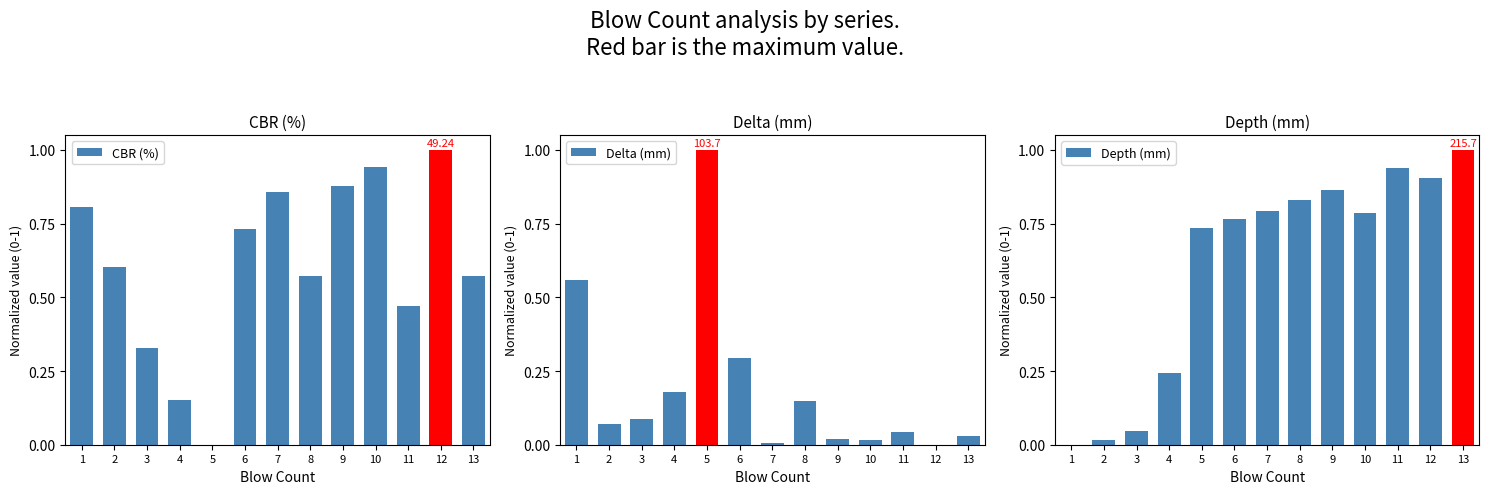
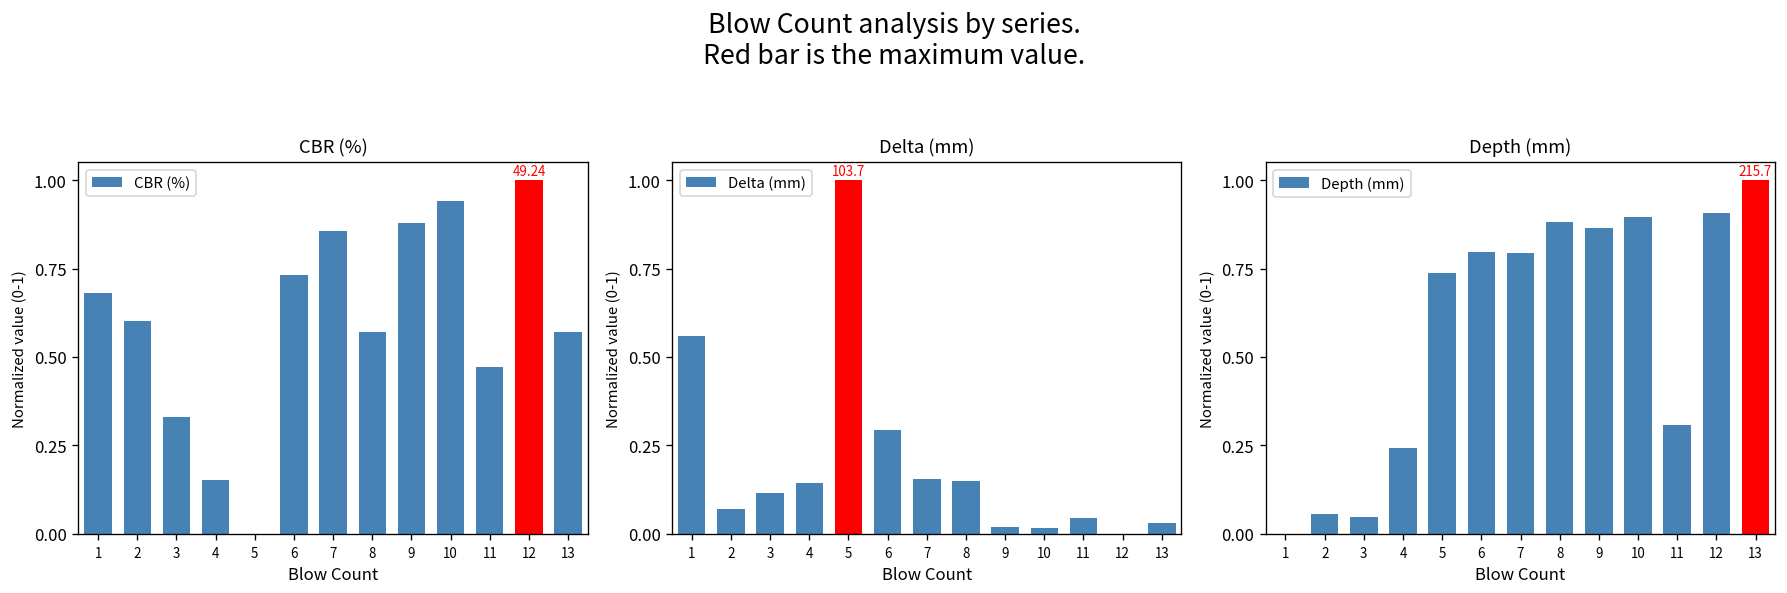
CBR (%), 1: 0.81 -> 0.68
Delta (mm), 3: 0.09 -> 0.12
Delta (mm), 4: 0.18 -> 0.14
Delta (mm), 7: 0.01 -> 0.15
Depth (mm), 2: 0.02 -> 0.06
Depth (mm), 6: 0.77 -> 0.80
Depth (mm), 8: 0.83 -> 0.88
Depth (mm), 10: 0.79 -> 0.89
Depth (mm), 11: 0.94 -> 0.31
